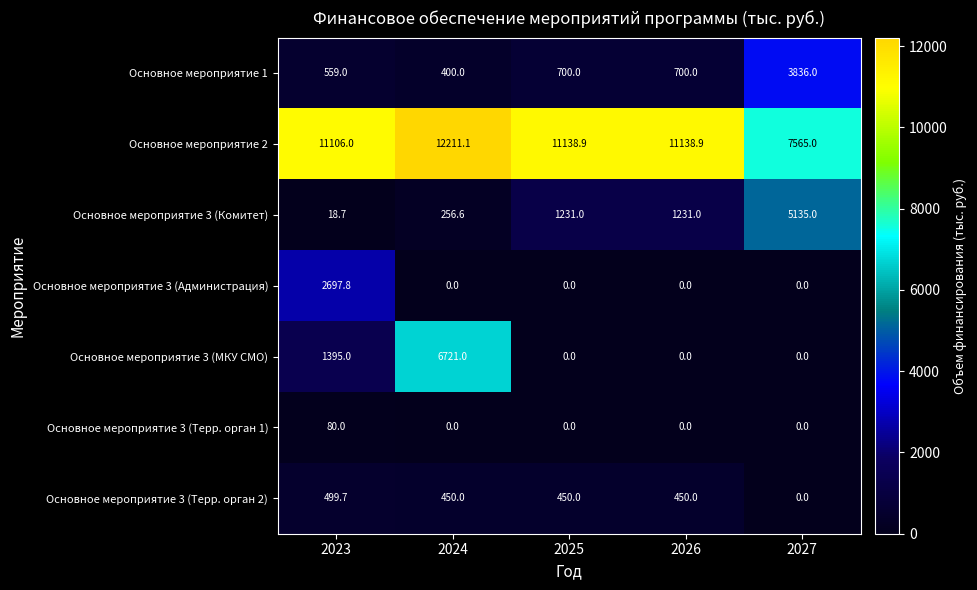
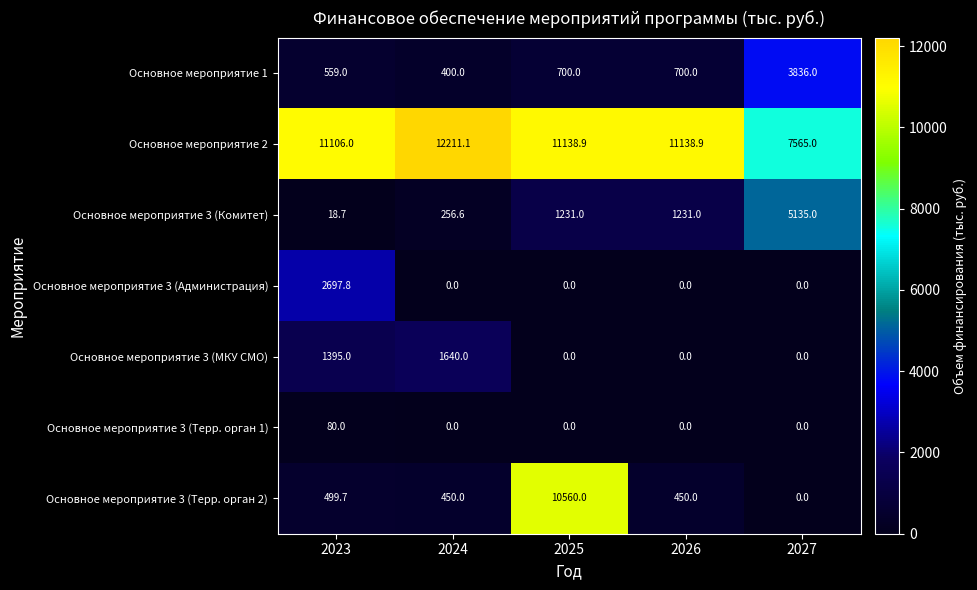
Основное мероприятие 3 (МКУ СМО), 2024: 6721.0 -> 1640.0
Основное мероприятие 3 (Терр. орган 2), 2025: 450.0 -> 10560.0
